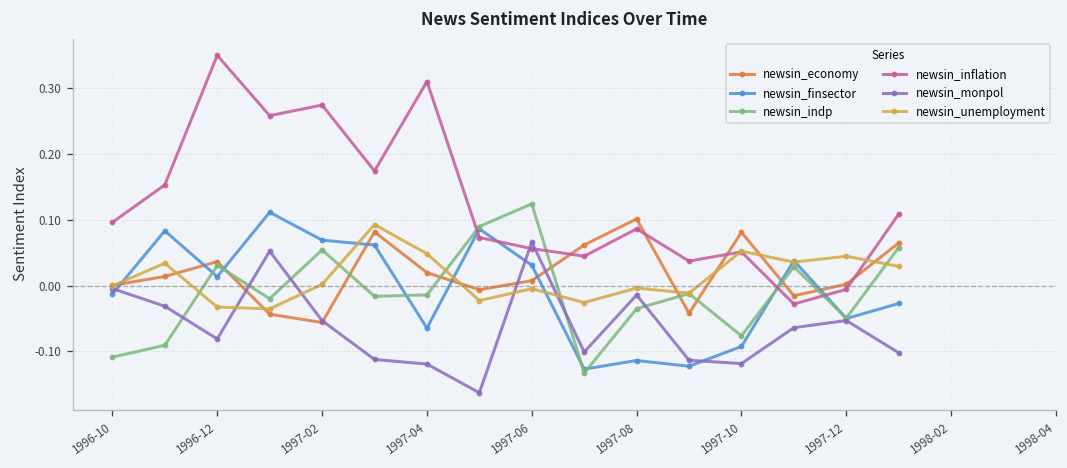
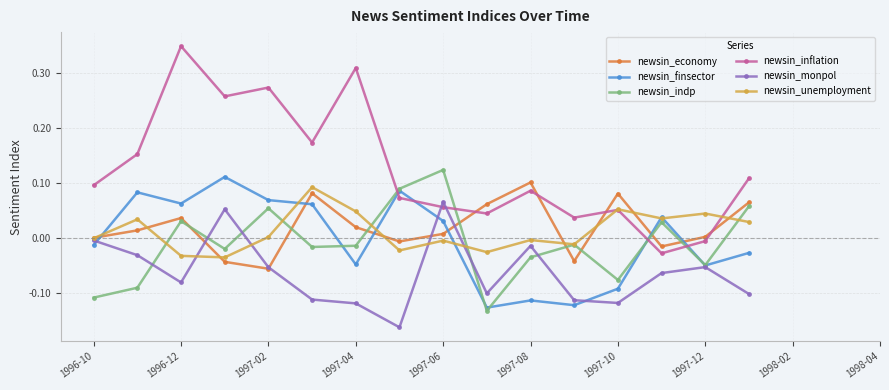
newsin_finsector, 1996-12: 0.01 -> 0.06
newsin_finsector, 1997-04: -0.06 -> -0.05
